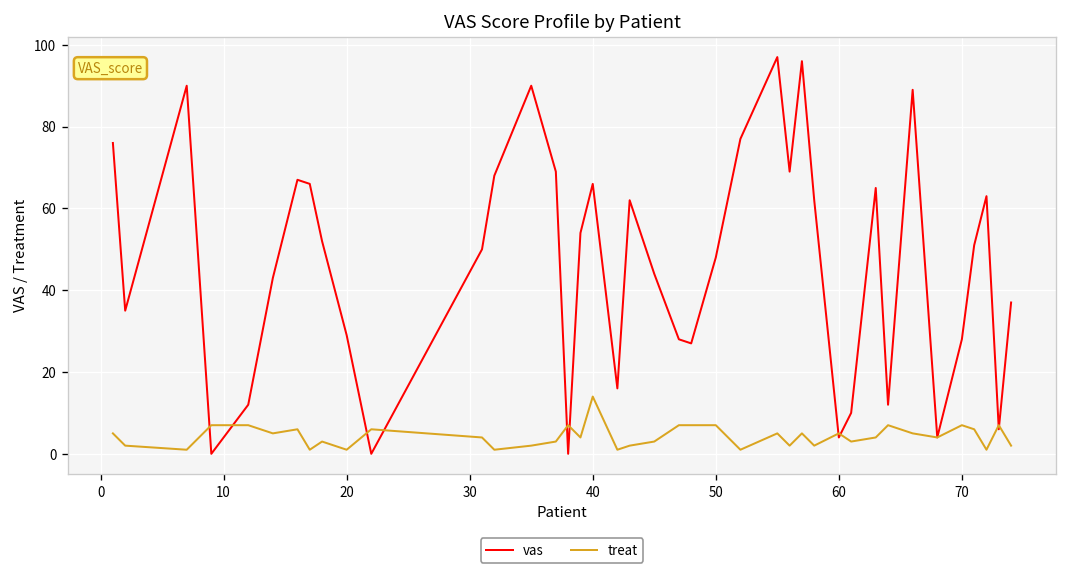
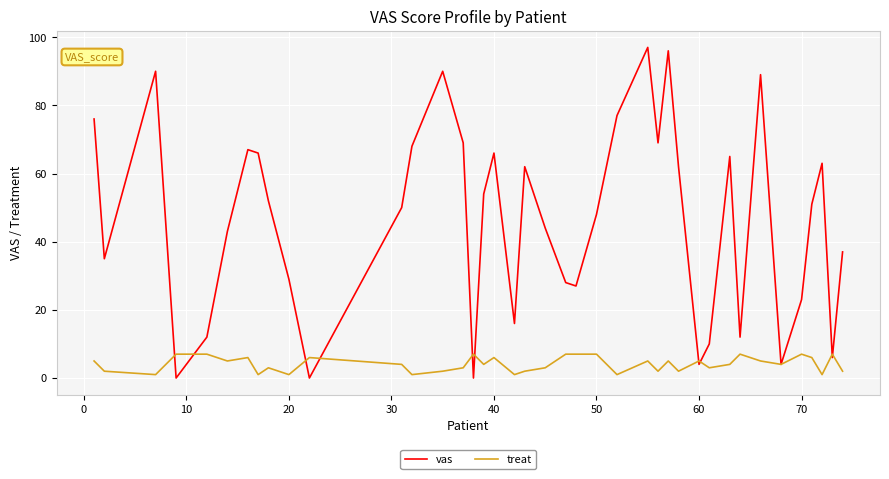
treat, 40: 14 -> 6
vas, 70: 28 -> 23
